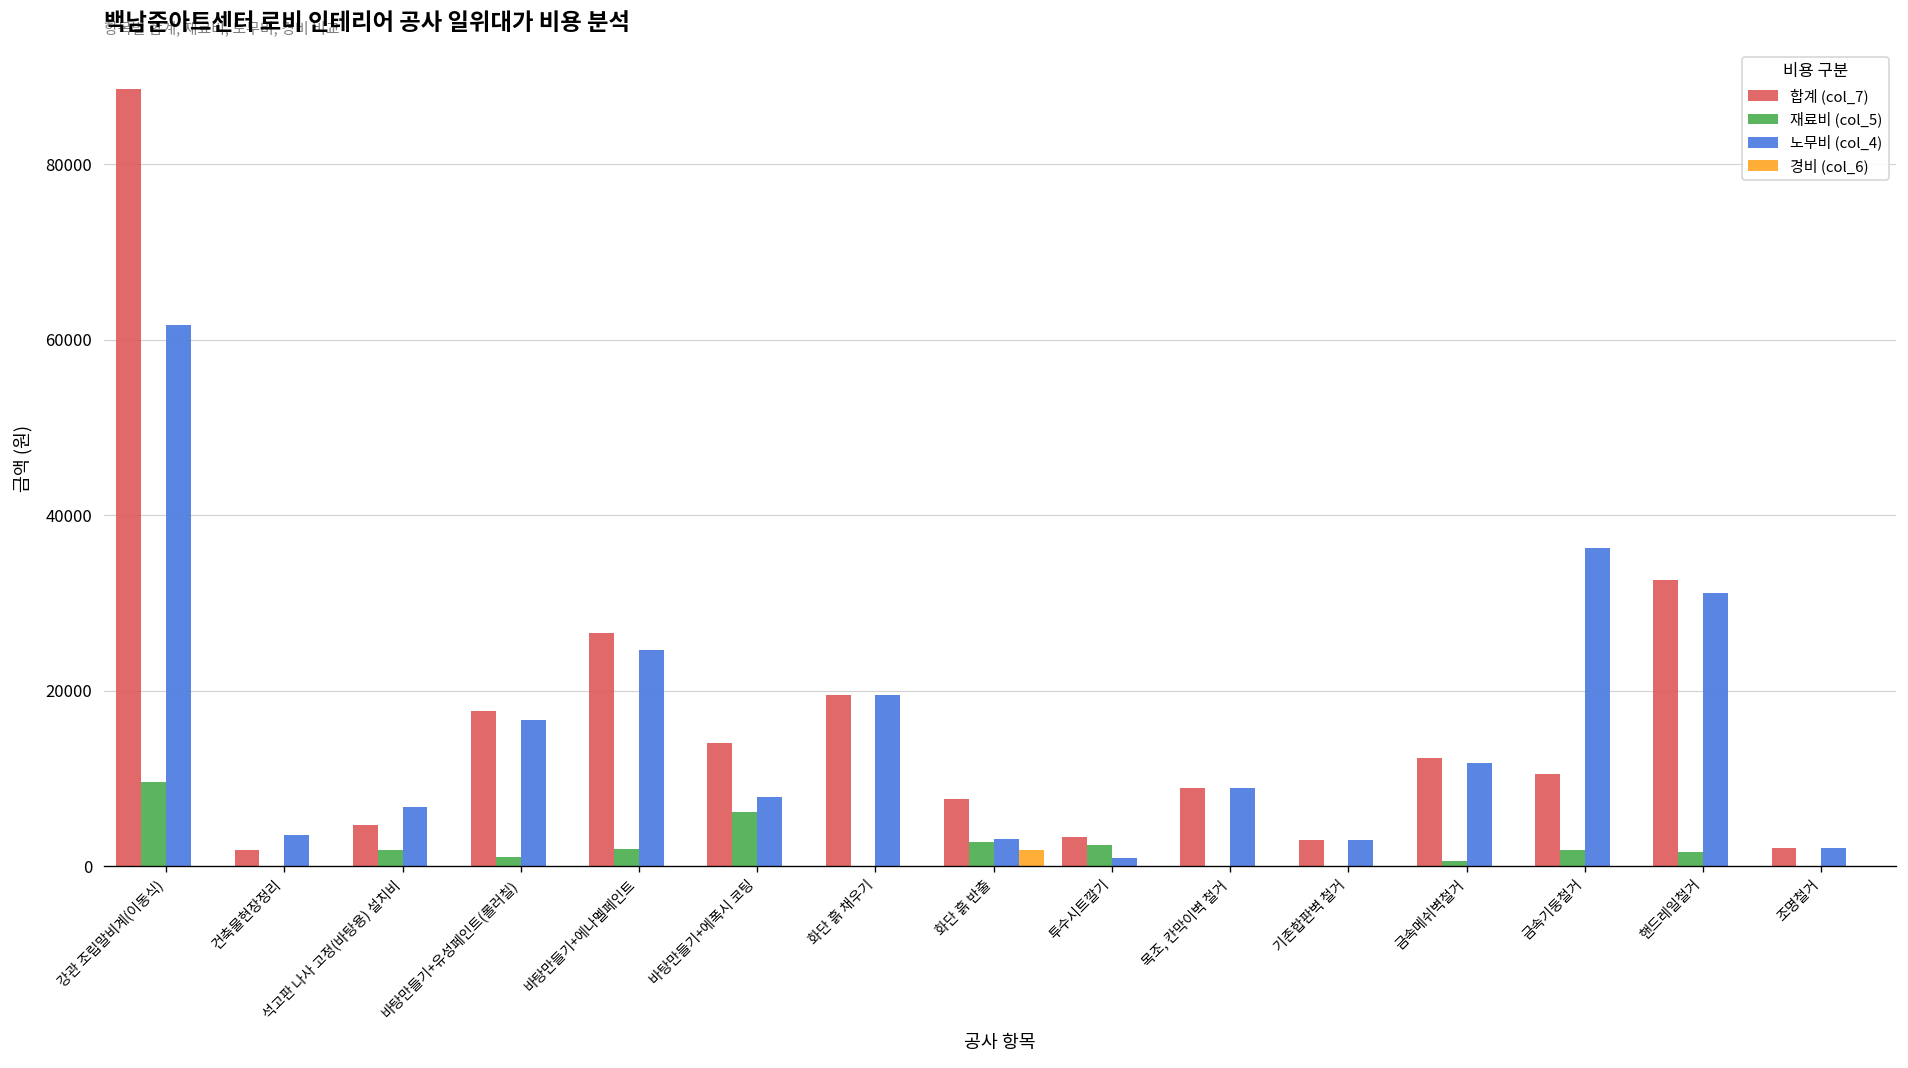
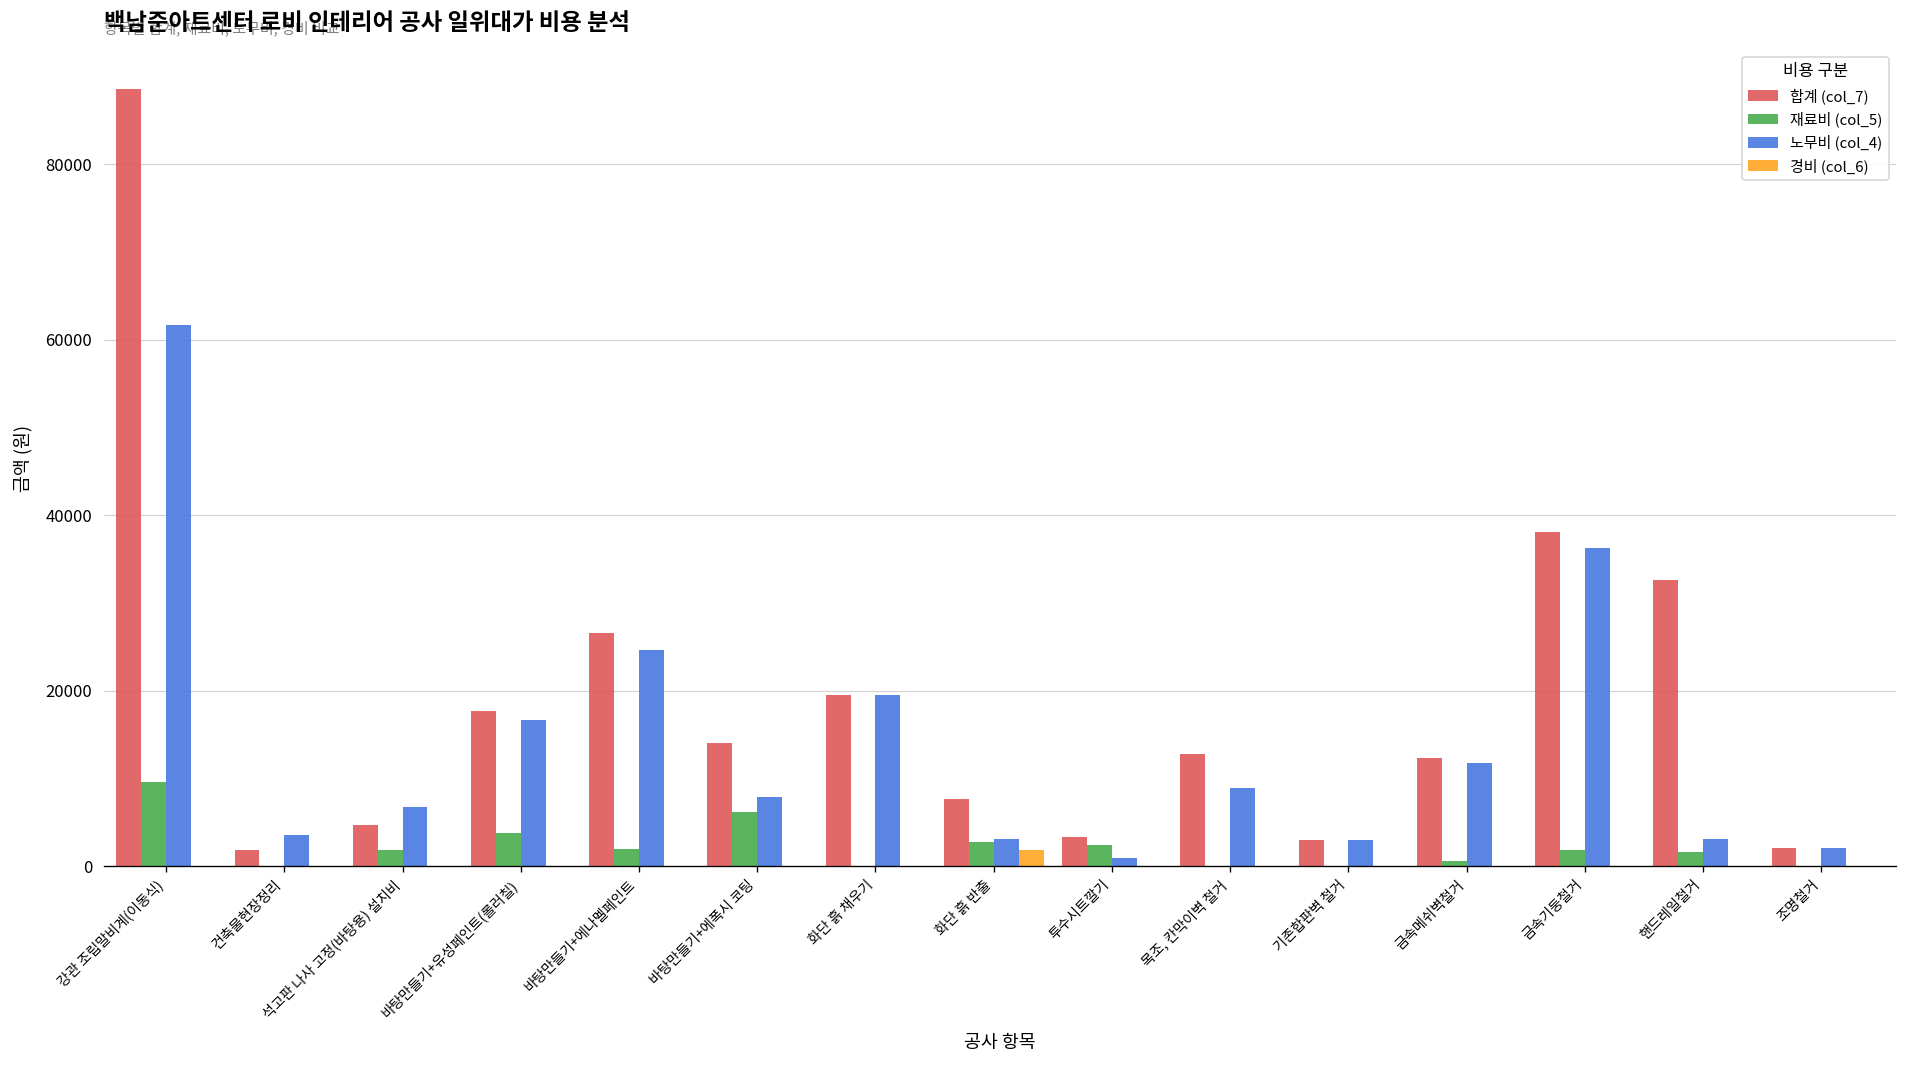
재료비 (col_5), 바탕만들기+유성페인트(롤러칠): 1000 -> 4000
합계 (col_7), 목조, 칸막이벽 철거: 9000 -> 13000
합계 (col_7), 금속기둥철거: 11000 -> 38000
노무비 (col_4), 핸드레일철거: 31000 -> 3000
